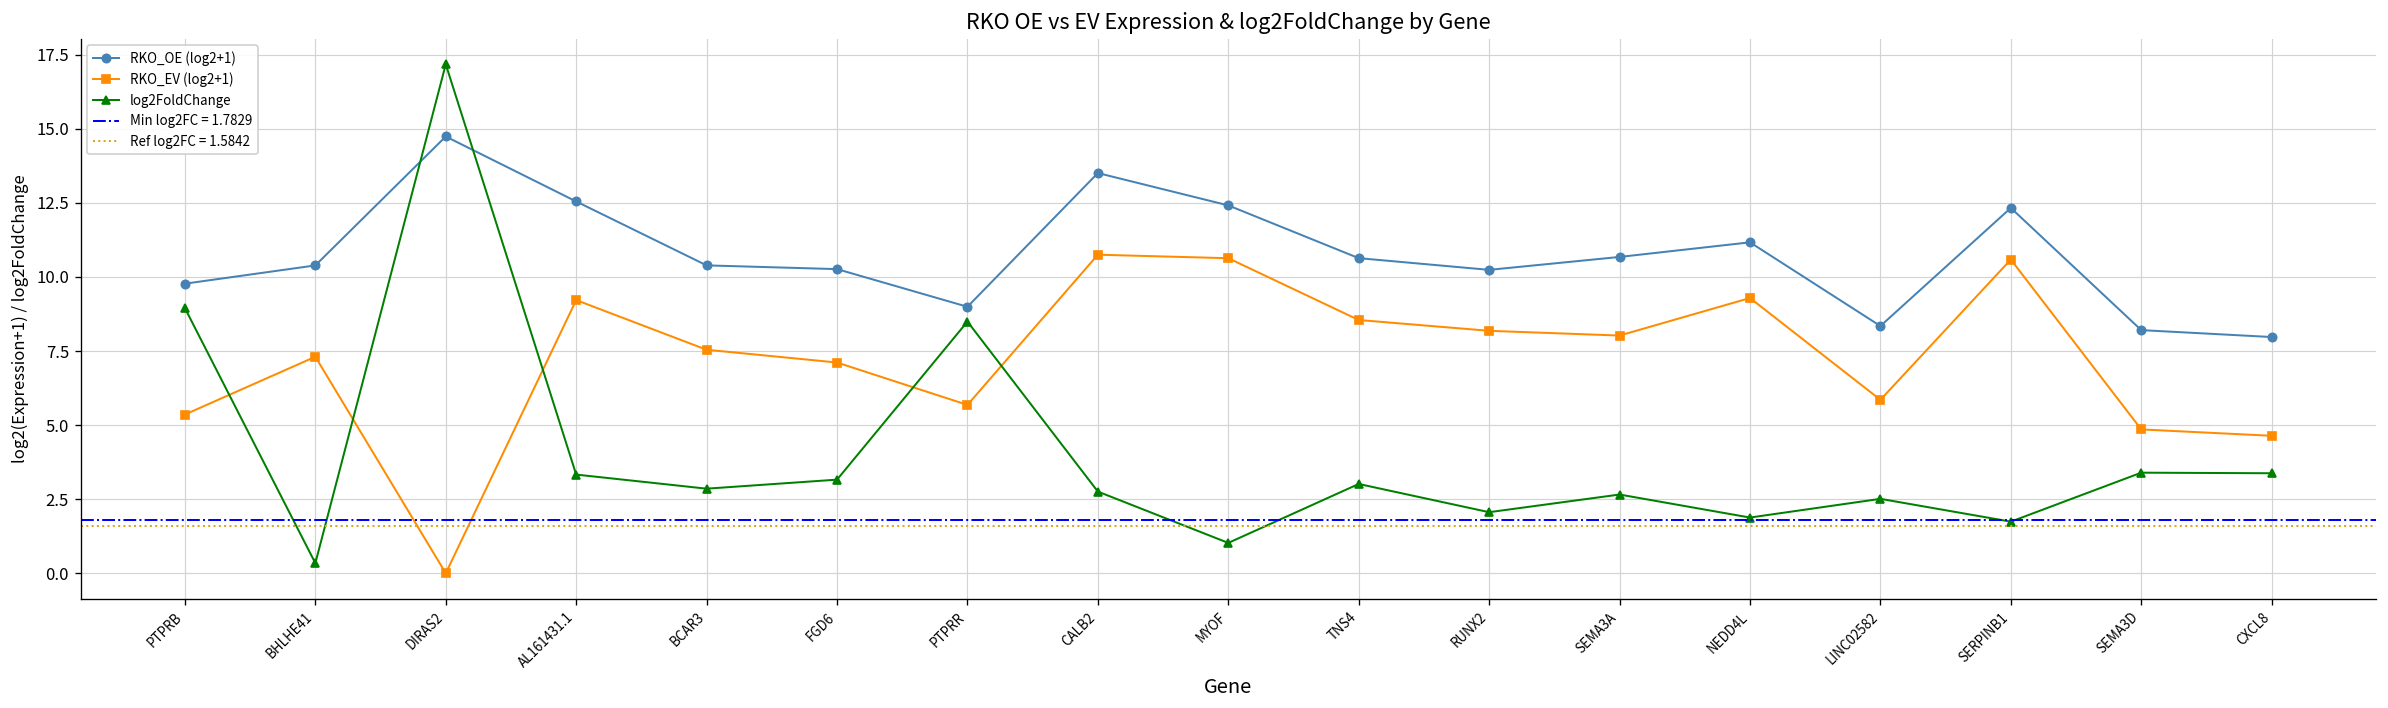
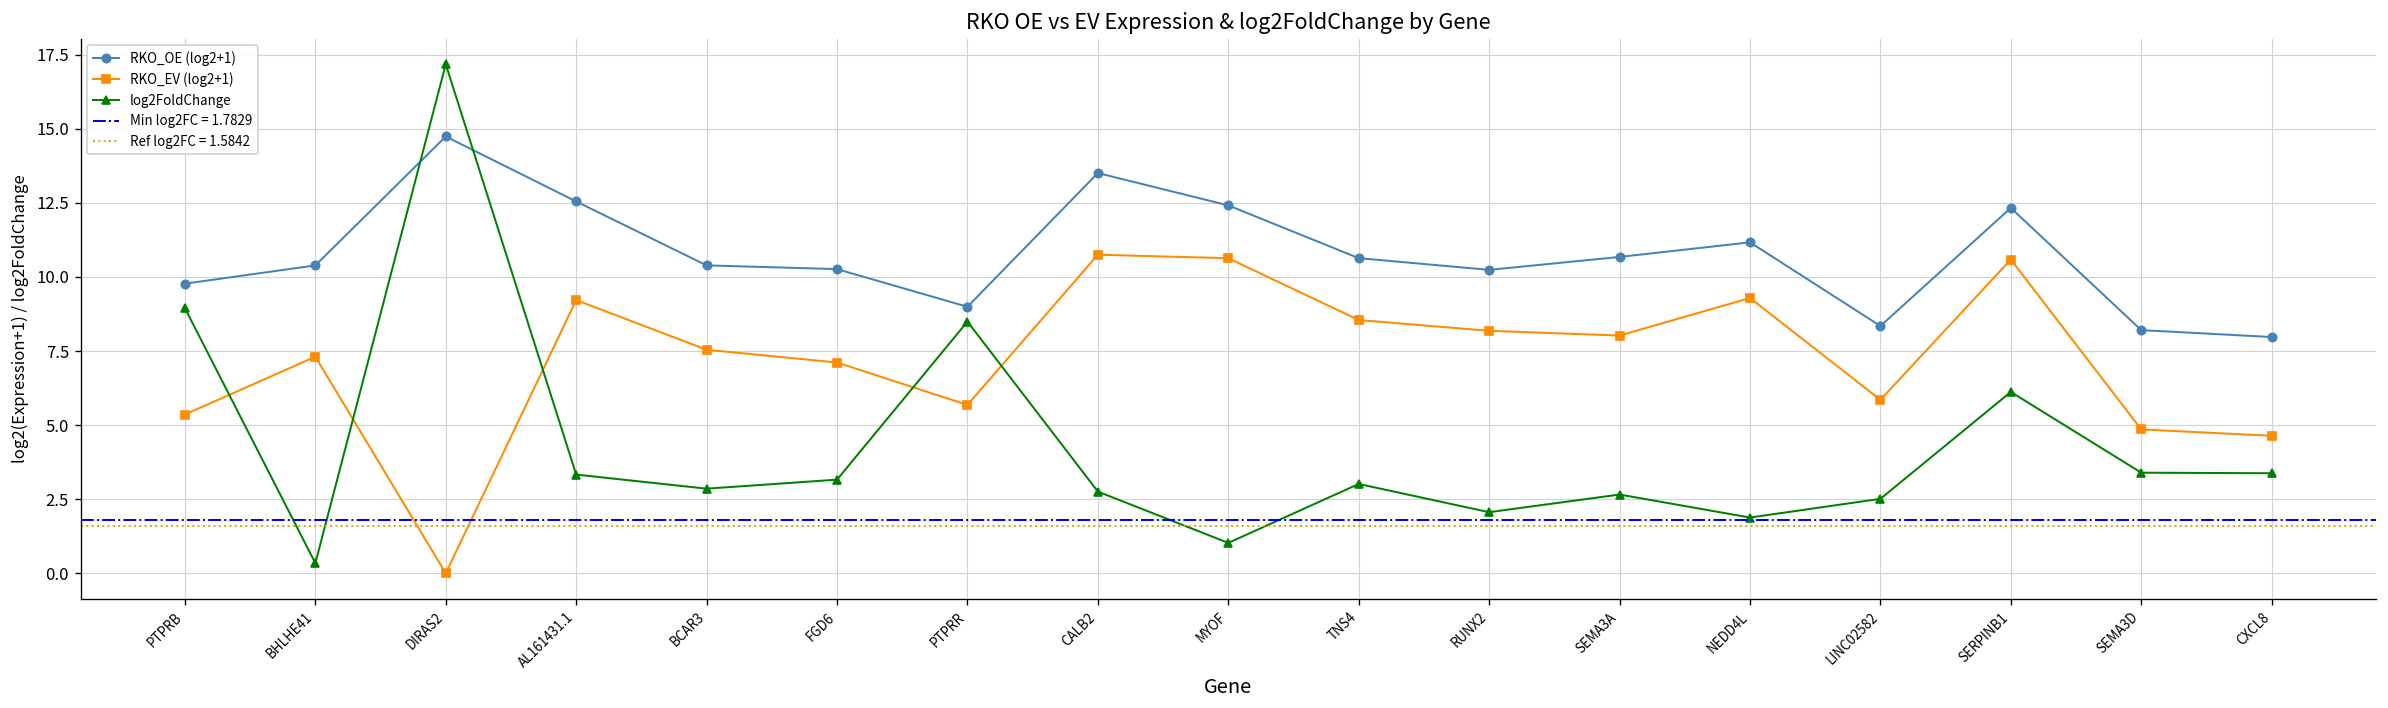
log2FoldChange, SERPINB1: 1.7 -> 6.1
